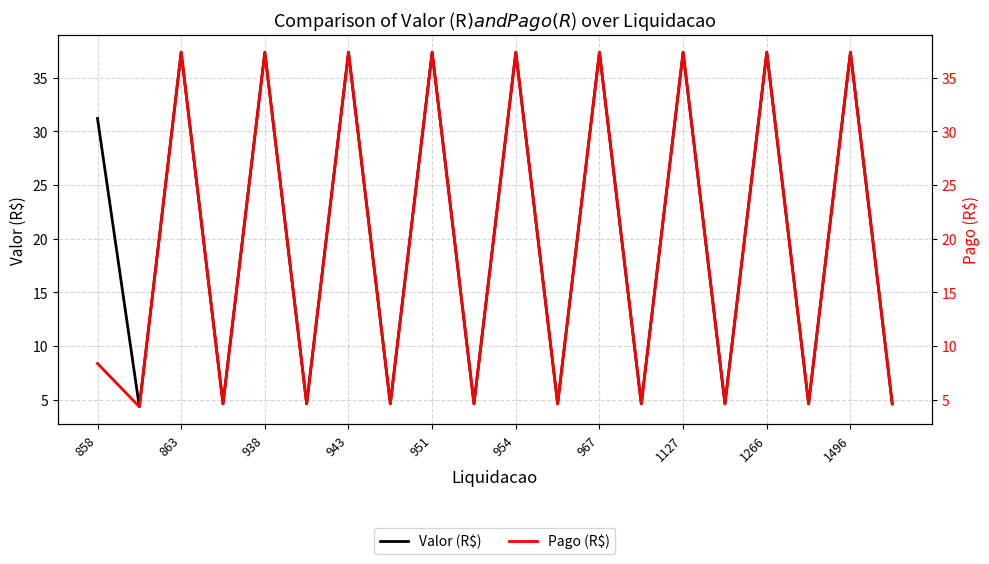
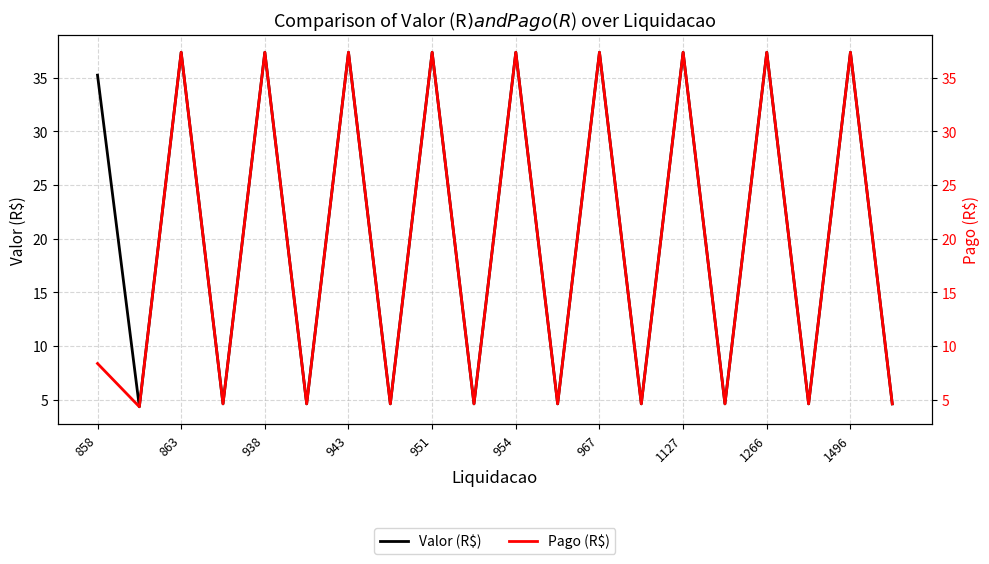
Valor (R$), 858: 31.2 -> 35.3
